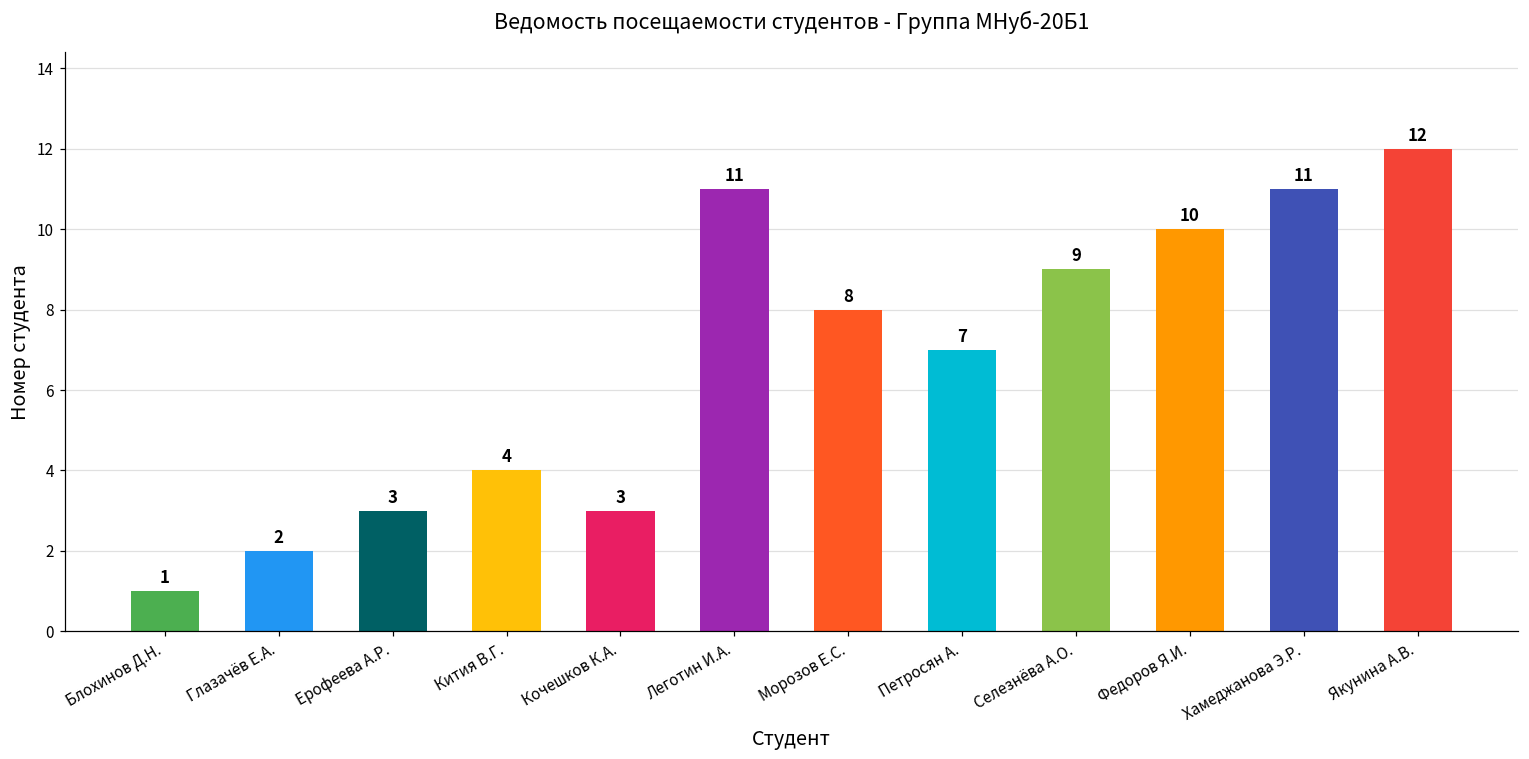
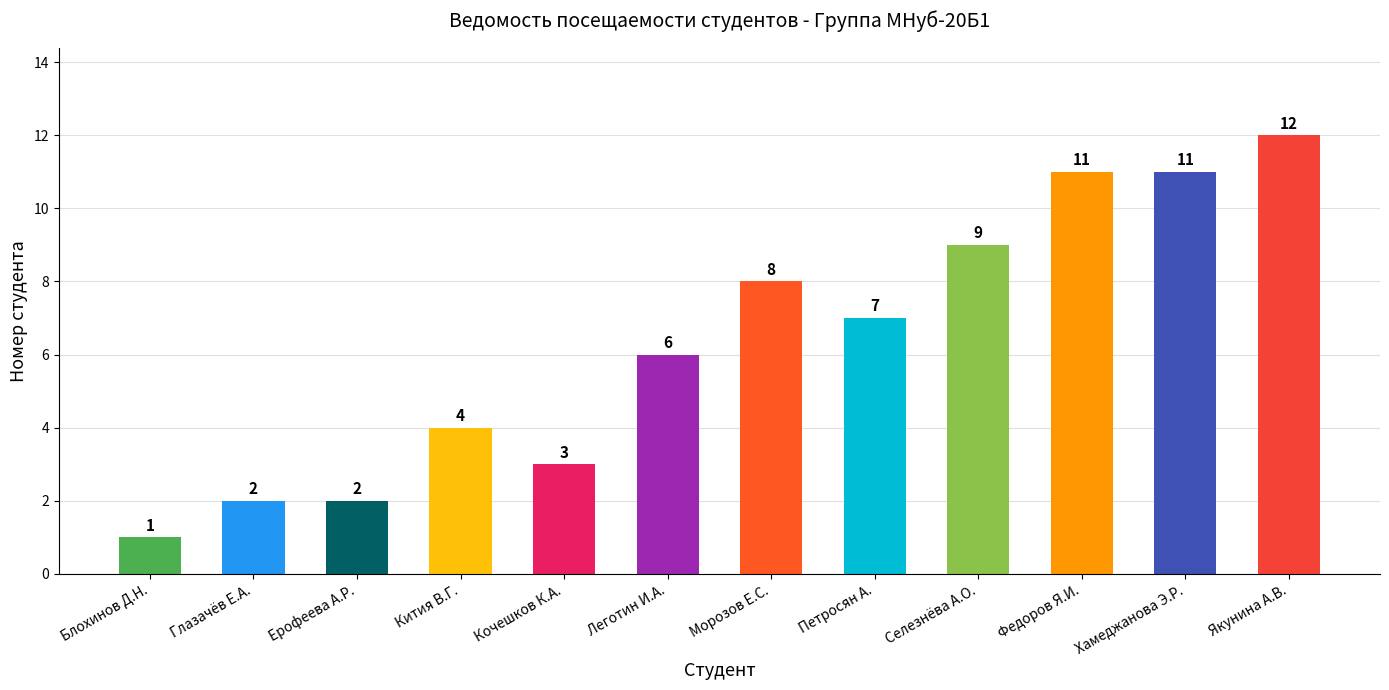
Ерофеева А.Р.: 3 -> 2
Леготин И.А.: 11 -> 6
Федоров Я.И.: 10 -> 11
